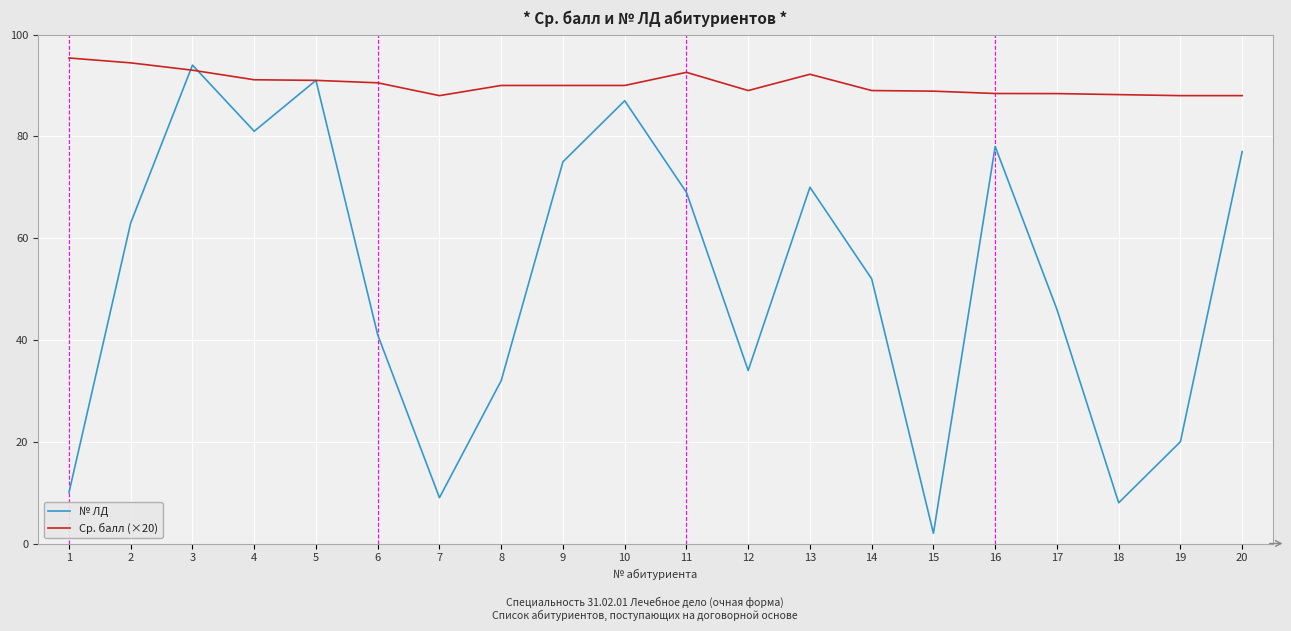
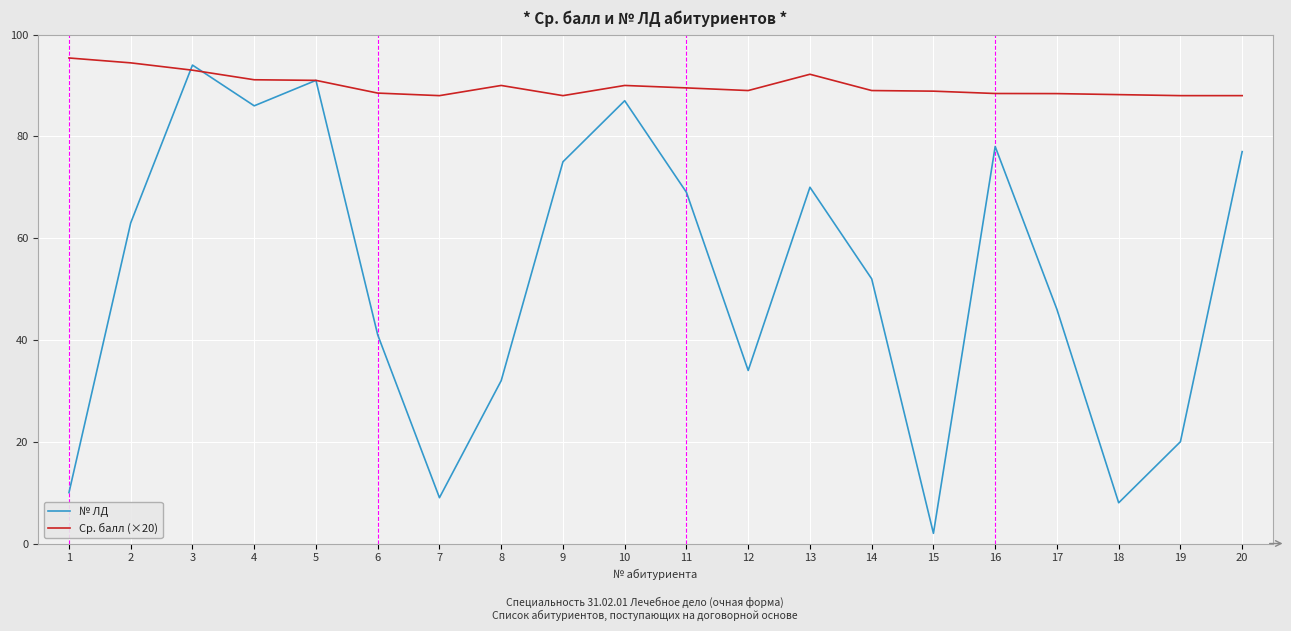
№ ЛД, 4: 81 -> 86
Ср. балл (×20), 6: 91 -> 89
Ср. балл (×20), 9: 90 -> 88
Ср. балл (×20), 11: 93 -> 90
